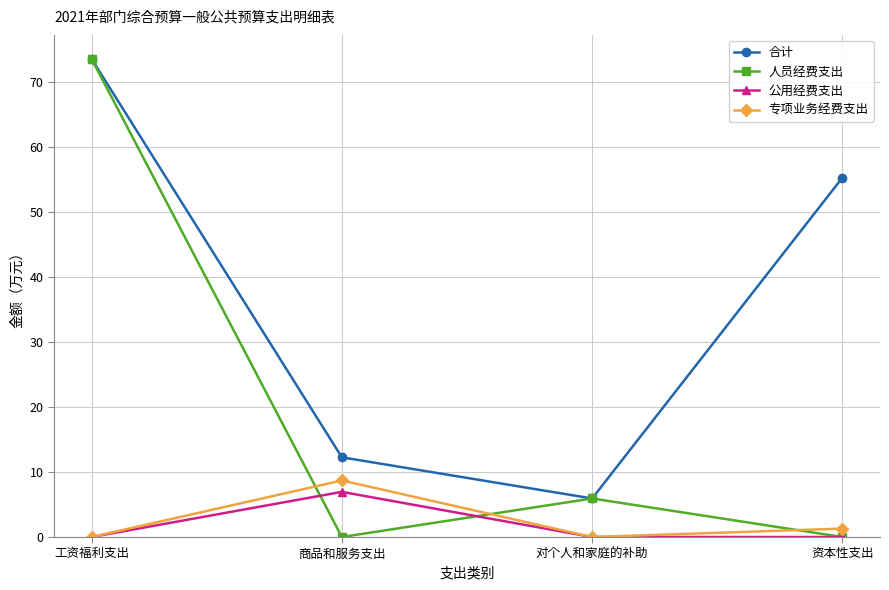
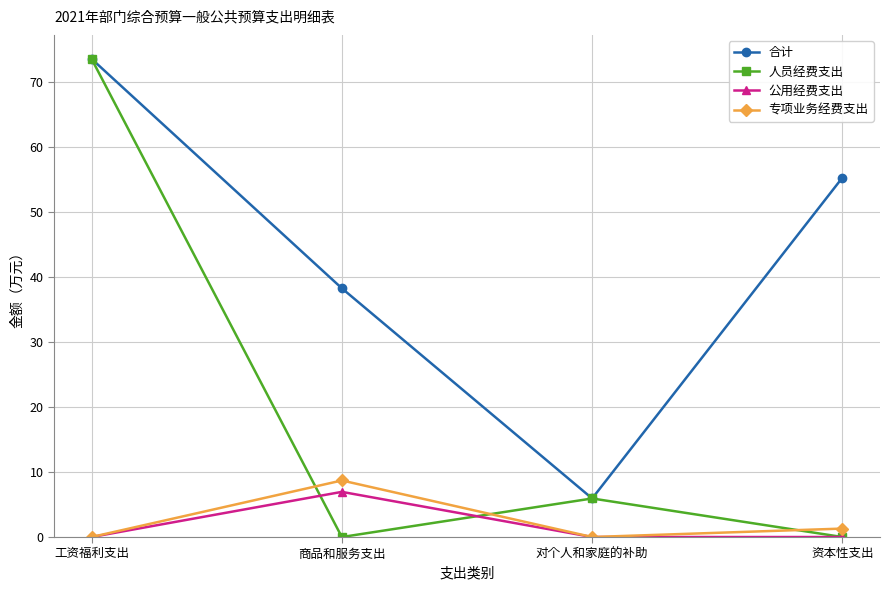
合计, 商品和服务支出: 12 -> 38
